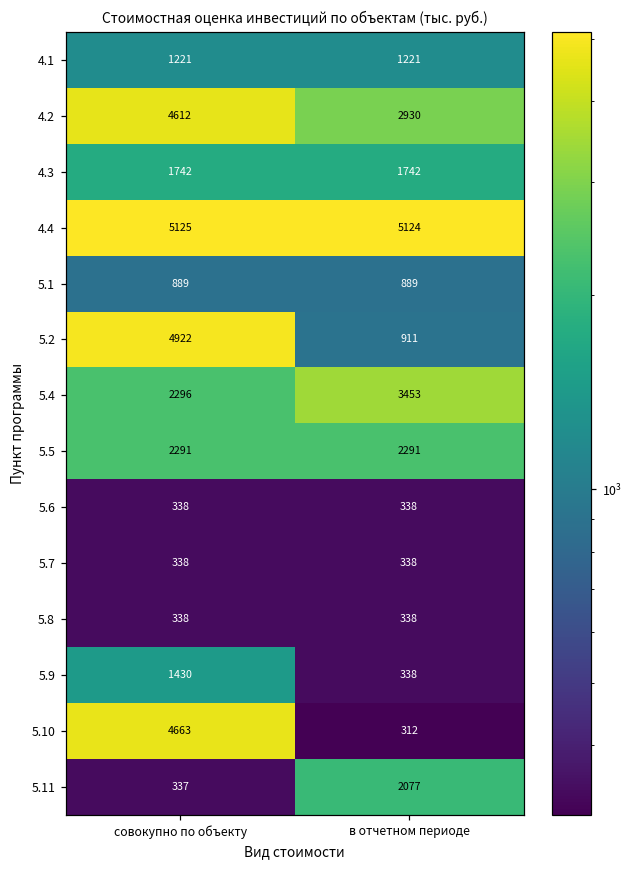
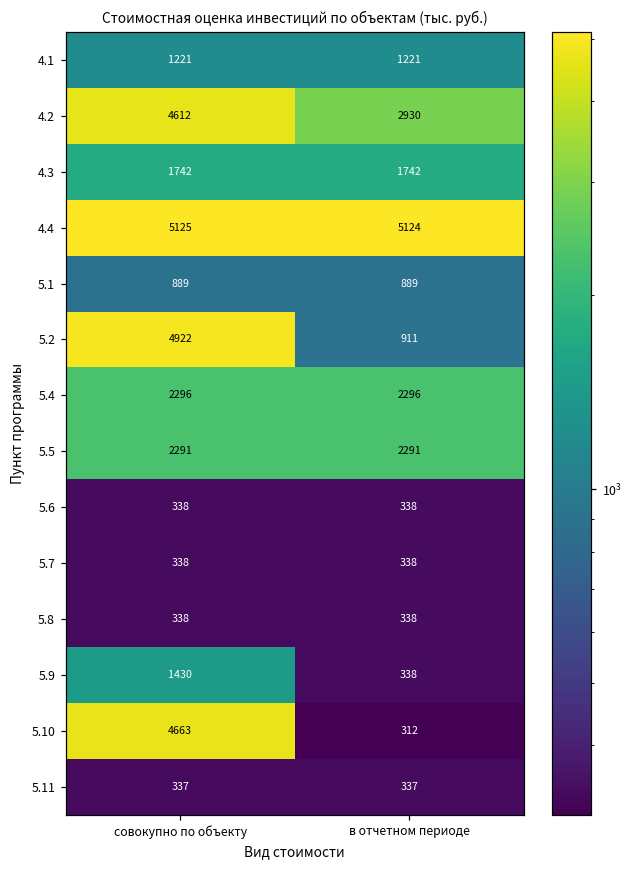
5.4, в отчетном периоде: 3453 -> 2296
5.11, в отчетном периоде: 2077 -> 337
